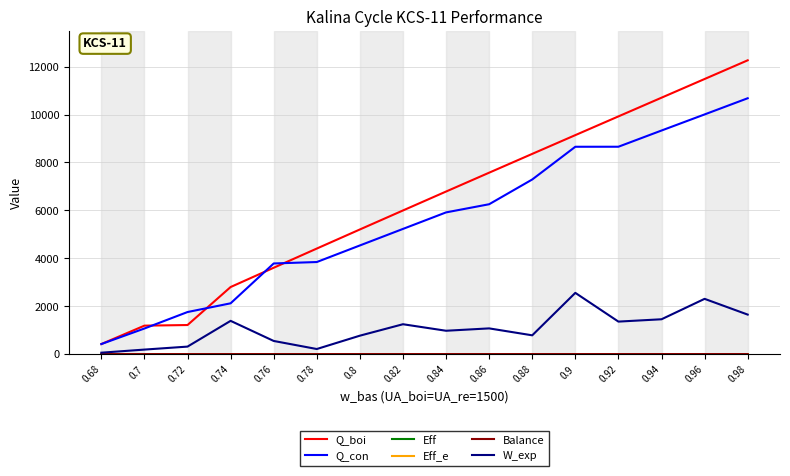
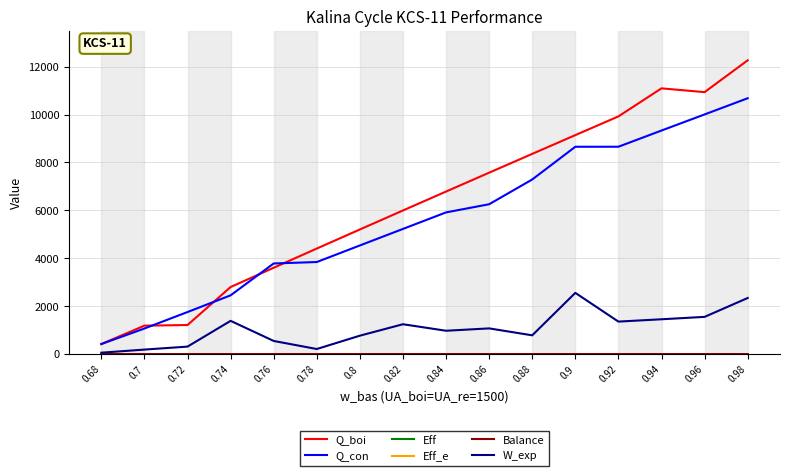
Q_con, 0.74: 2100 -> 2500
Q_boi, 0.94: 10700 -> 11100
Q_boi, 0.96: 11500 -> 10900
W_exp, 0.96: 2300 -> 1600
W_exp, 0.98: 1600 -> 2300
